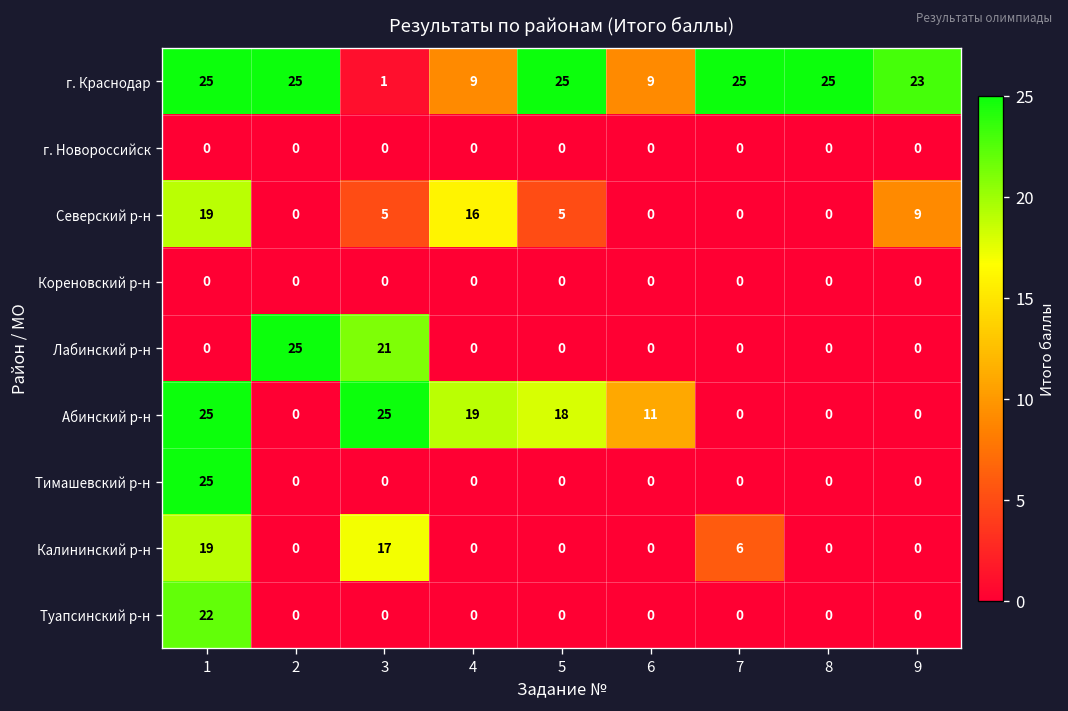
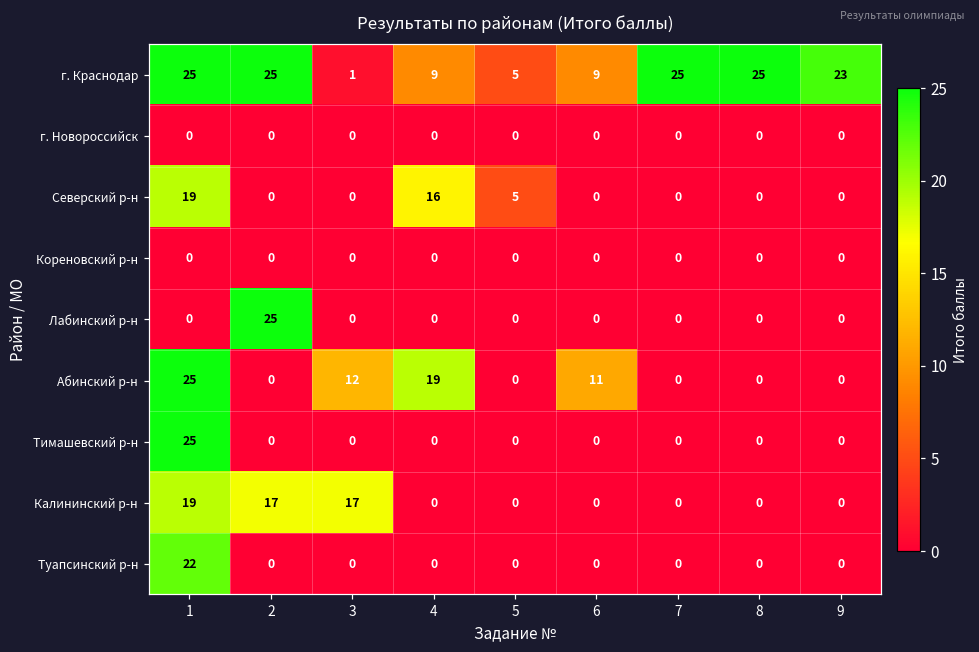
г. Краснодар, 5: 25 -> 5
Северский р-н, 3: 5 -> 0
Северский р-н, 9: 9 -> 0
Лабинский р-н, 3: 21 -> 0
Абинский р-н, 3: 25 -> 12
Абинский р-н, 5: 18 -> 0
Калининский р-н, 2: 0 -> 17
Калининский р-н, 7: 6 -> 0
